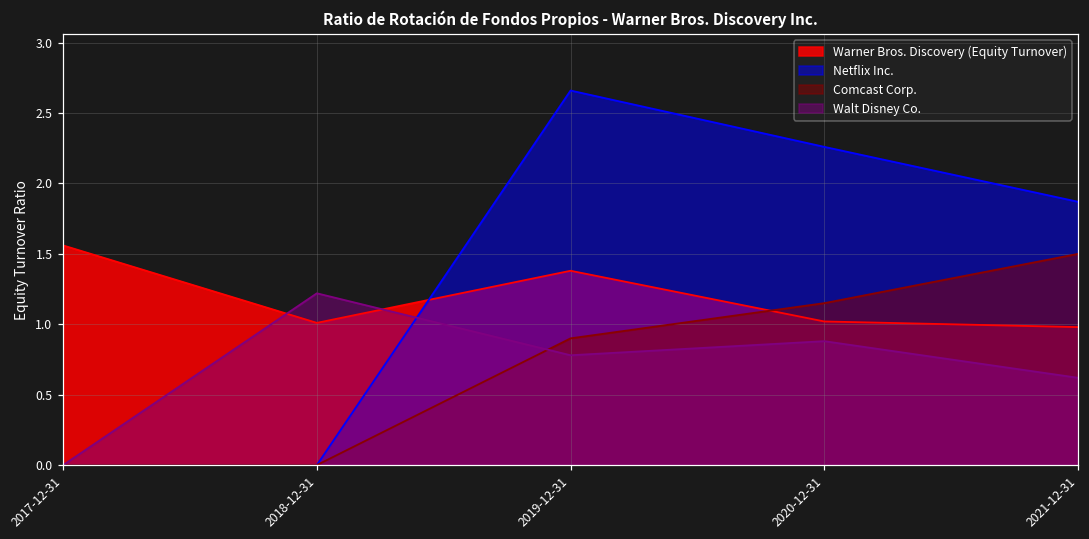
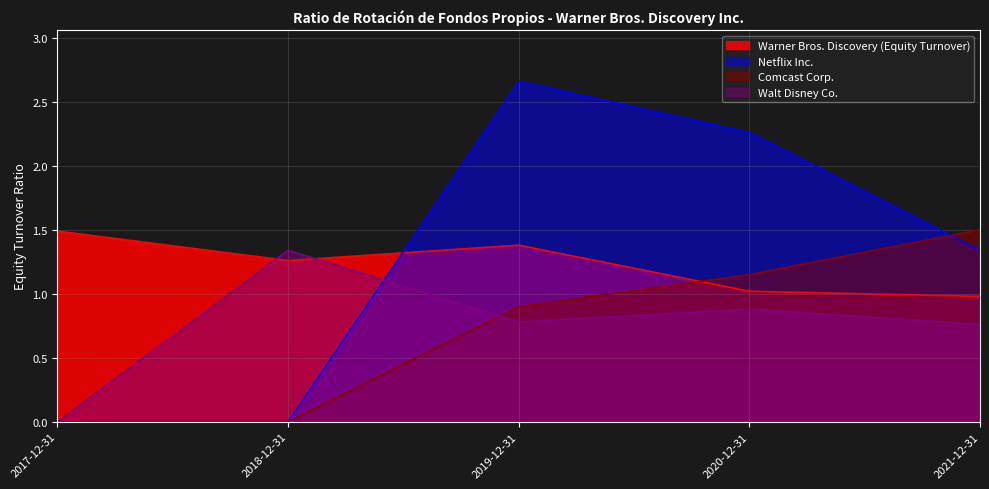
Warner Bros. Discovery (Equity Turnover), 2017-12-31: 1.56 -> 1.49
Warner Bros. Discovery (Equity Turnover), 2018-12-31: 1.01 -> 1.26
Walt Disney Co., 2018-12-31: 1.22 -> 1.34
Netflix Inc., 2021-12-31: 1.87 -> 1.34
Walt Disney Co., 2021-12-31: 0.62 -> 0.76
